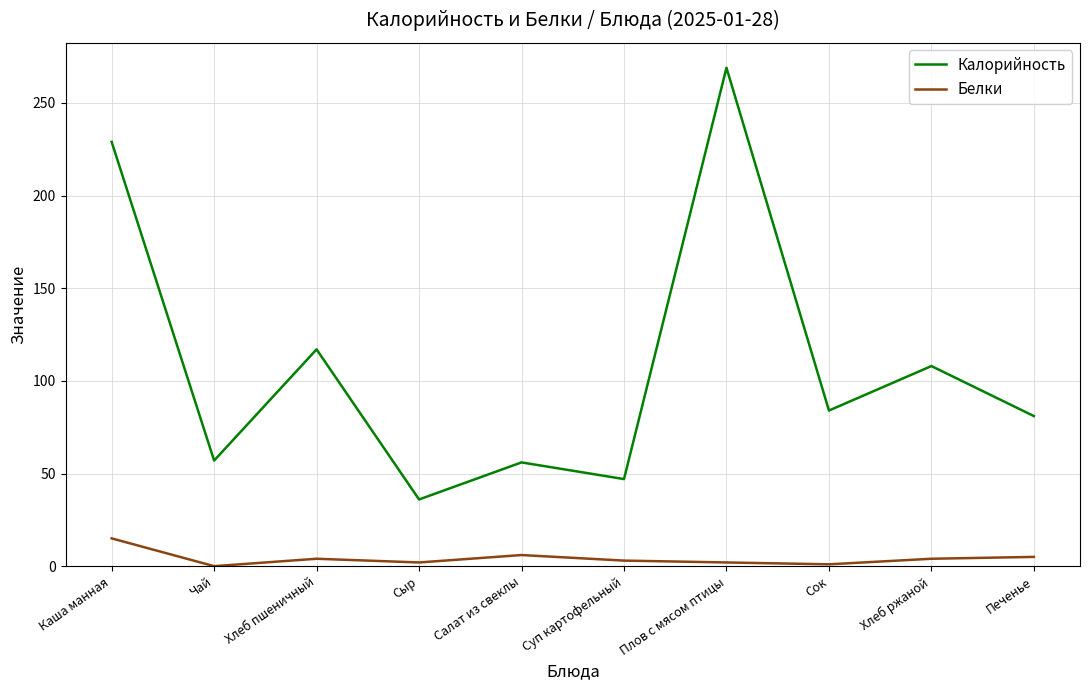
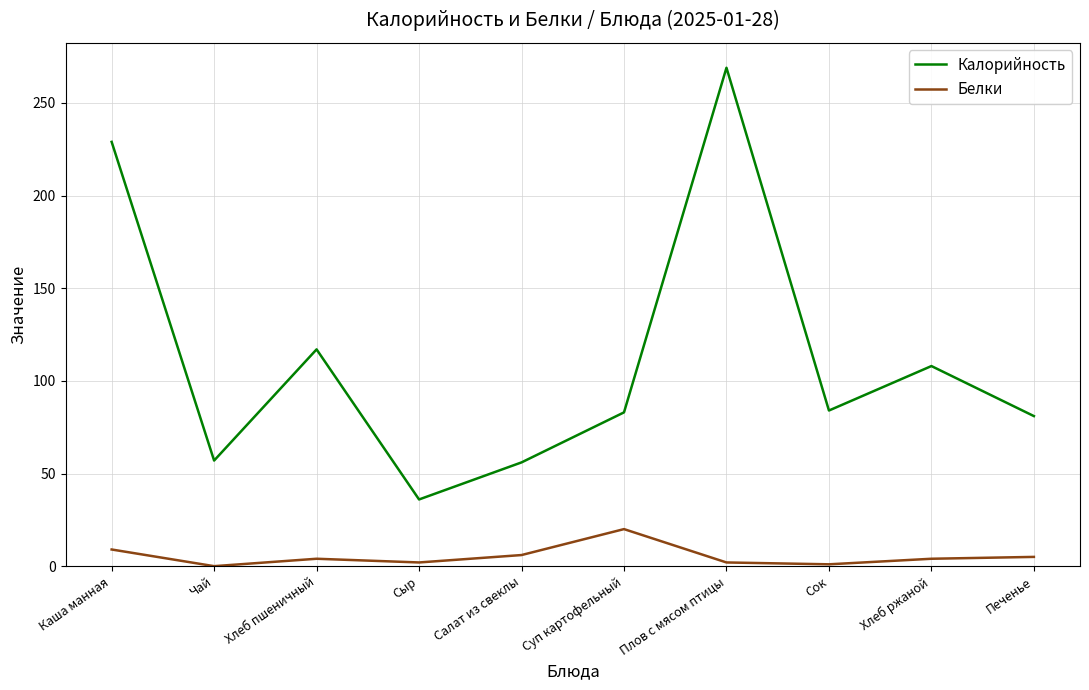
Белки, Каша манная: 15 -> 9
Калорийность, Суп картофельный: 47 -> 83
Белки, Суп картофельный: 3 -> 20
